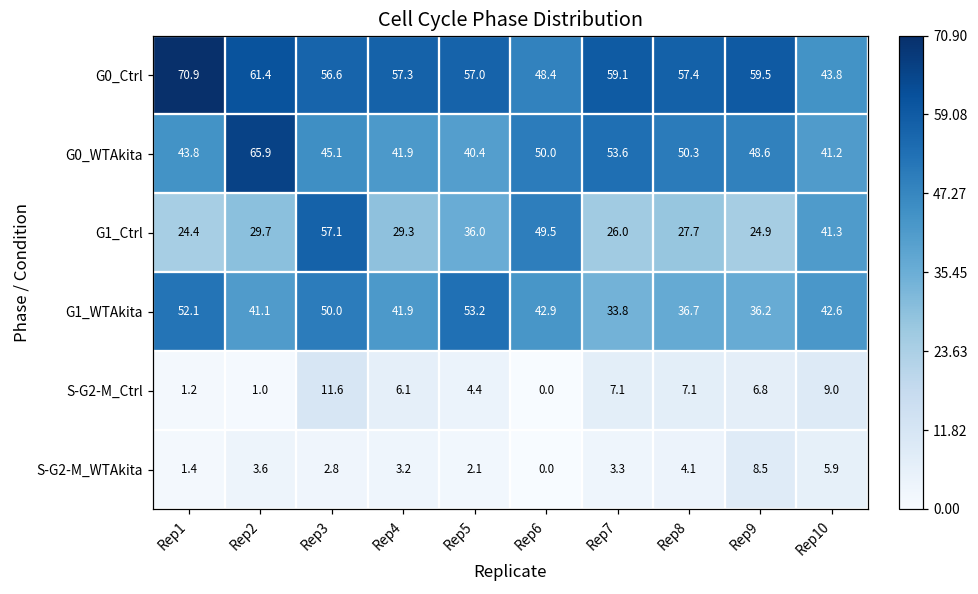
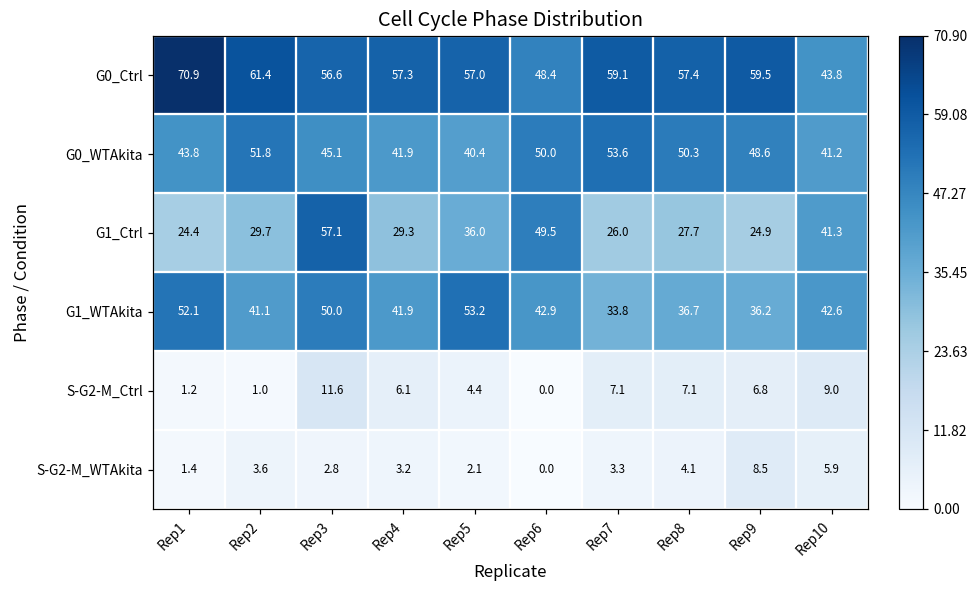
G0_WTAkita, Rep2: 65.9 -> 51.8
